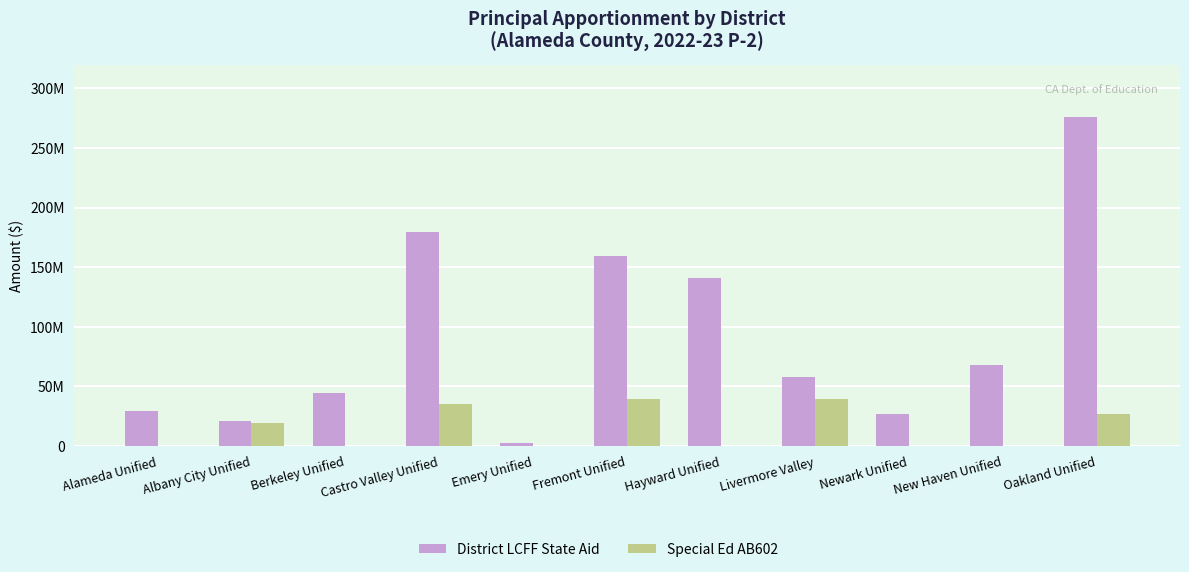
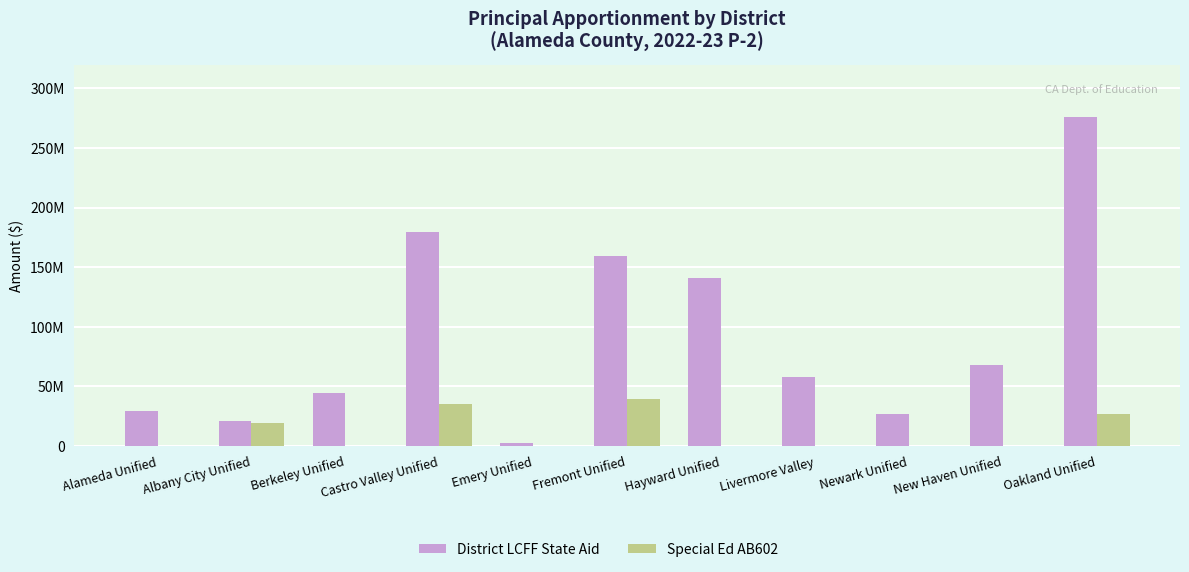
Special Ed AB602, Livermore Valley: 39000000 -> 0
